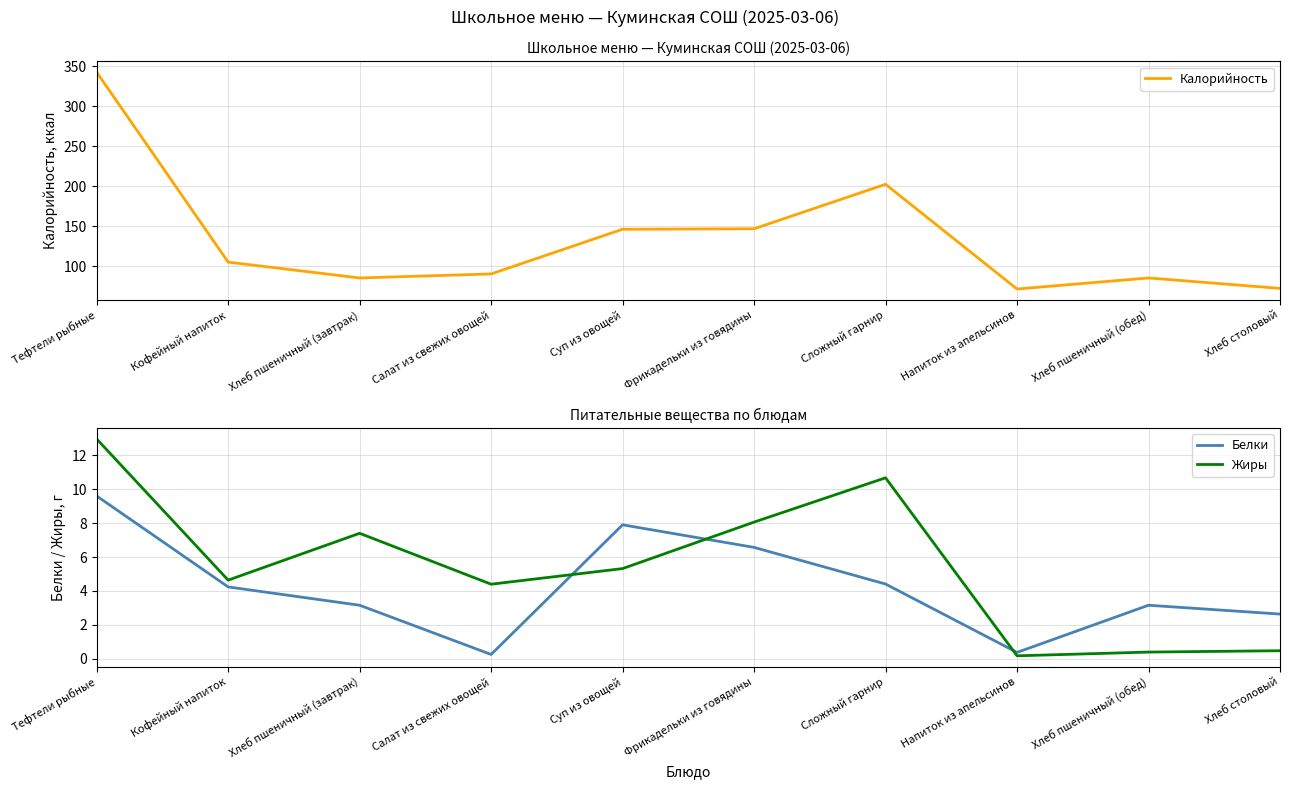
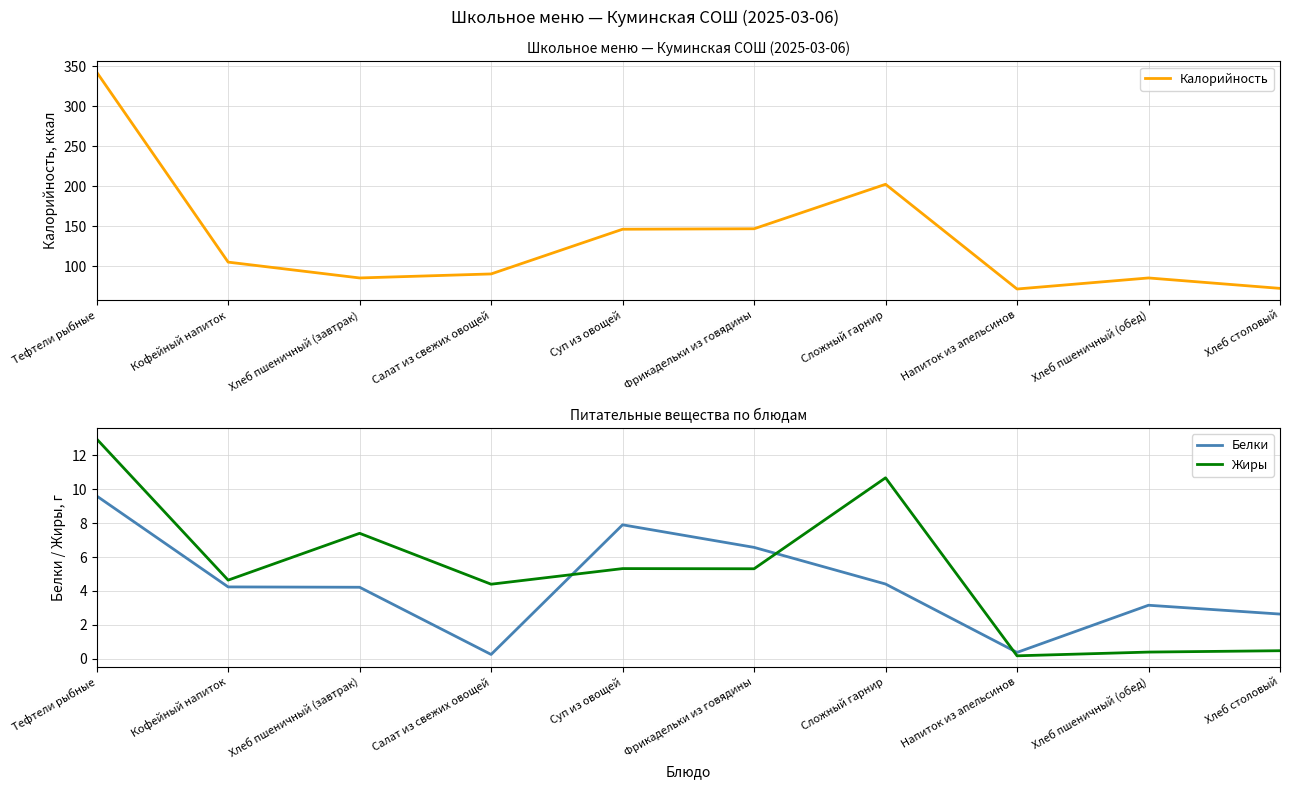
Питательные вещества по блюдам, Белки, Хлеб пшеничный (завтрак): 3.2 -> 4.2
Питательные вещества по блюдам, Жиры, Фрикадельки из говядины: 8.1 -> 5.3
